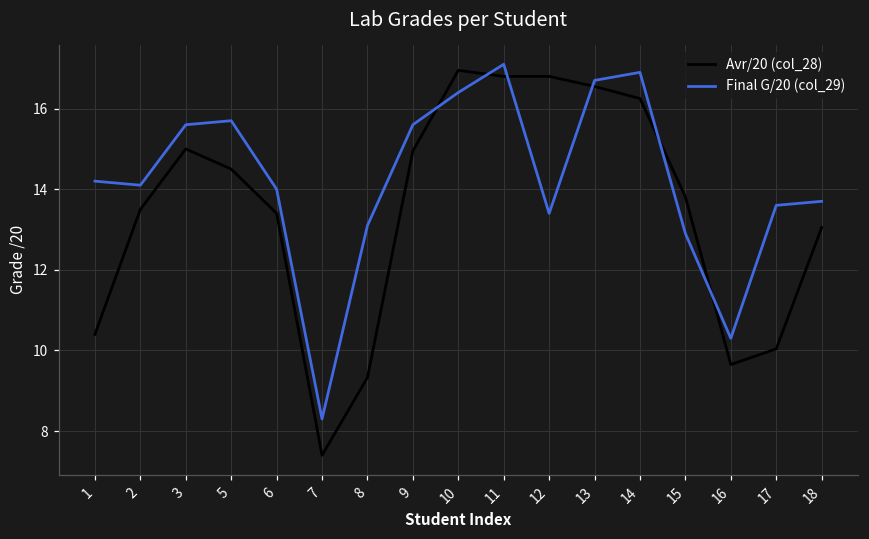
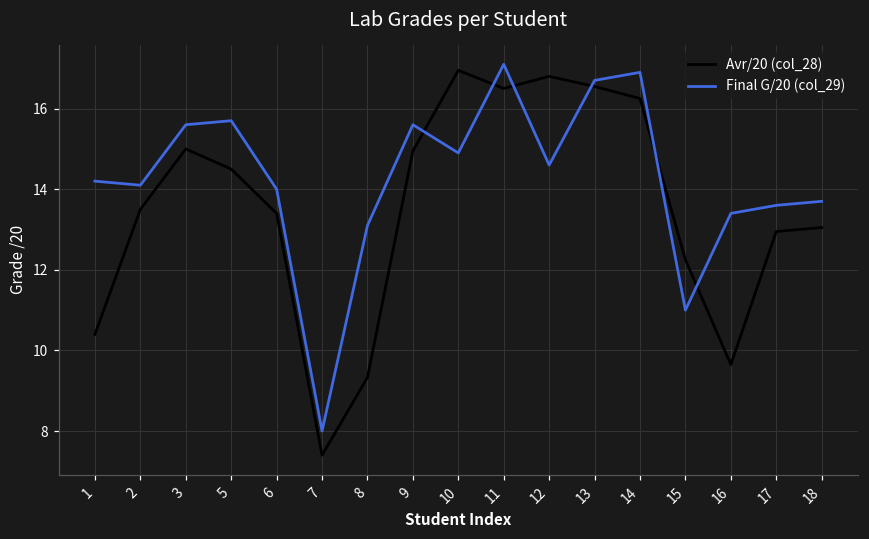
Final G/20 (col_29), 7: 8.3 -> 8.0
Final G/20 (col_29), 10: 16.4 -> 14.9
Avr/20 (col_28), 11: 16.8 -> 16.5
Final G/20 (col_29), 12: 13.4 -> 14.6
Avr/20 (col_28), 15: 13.8 -> 12.3
Final G/20 (col_29), 15: 12.9 -> 11.0
Final G/20 (col_29), 16: 10.3 -> 13.4
Avr/20 (col_28), 17: 10.0 -> 13.0
